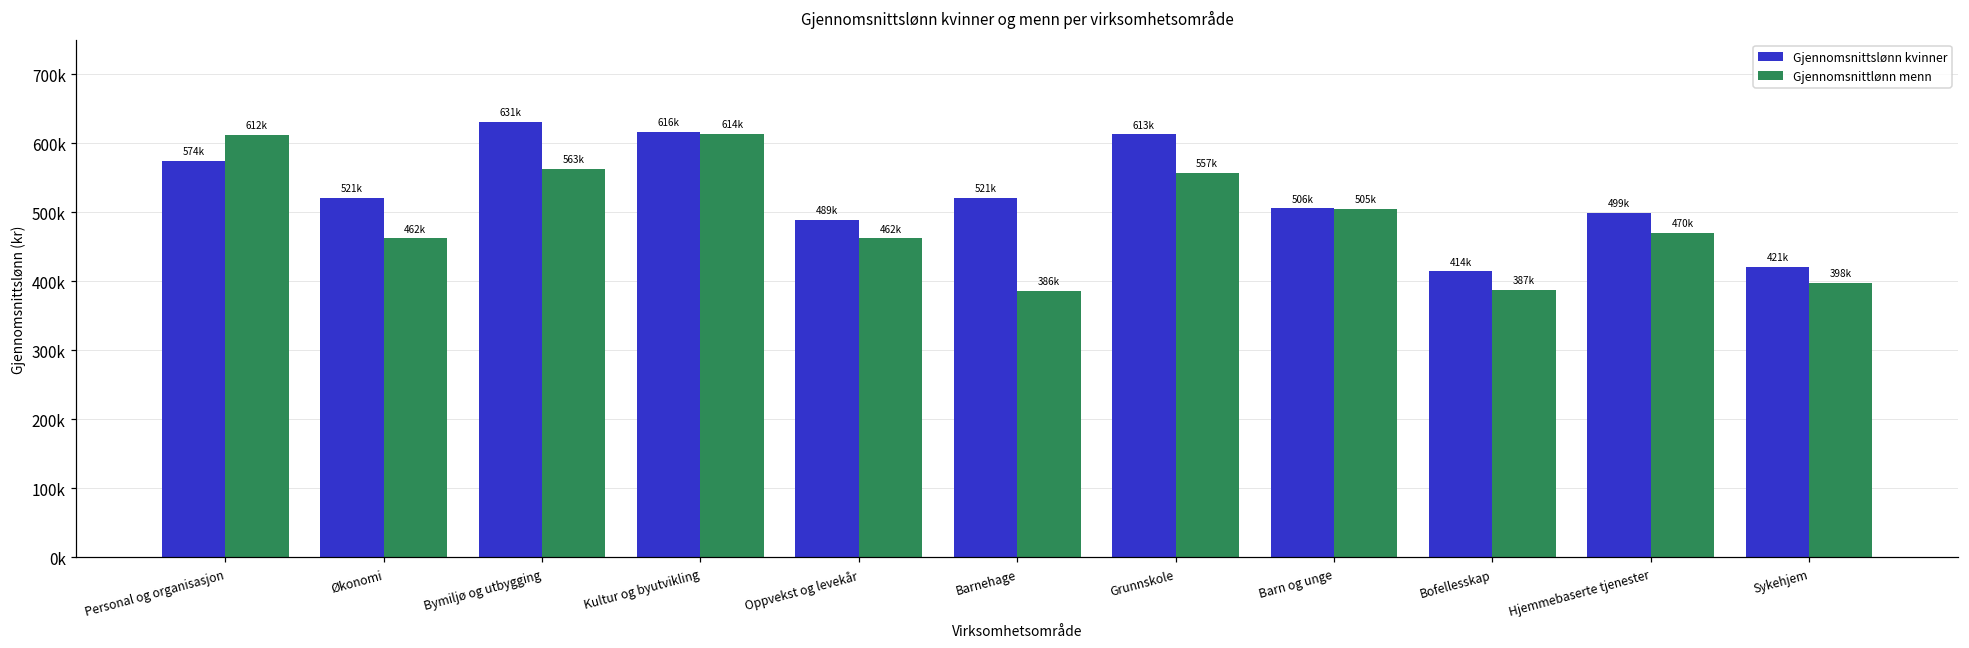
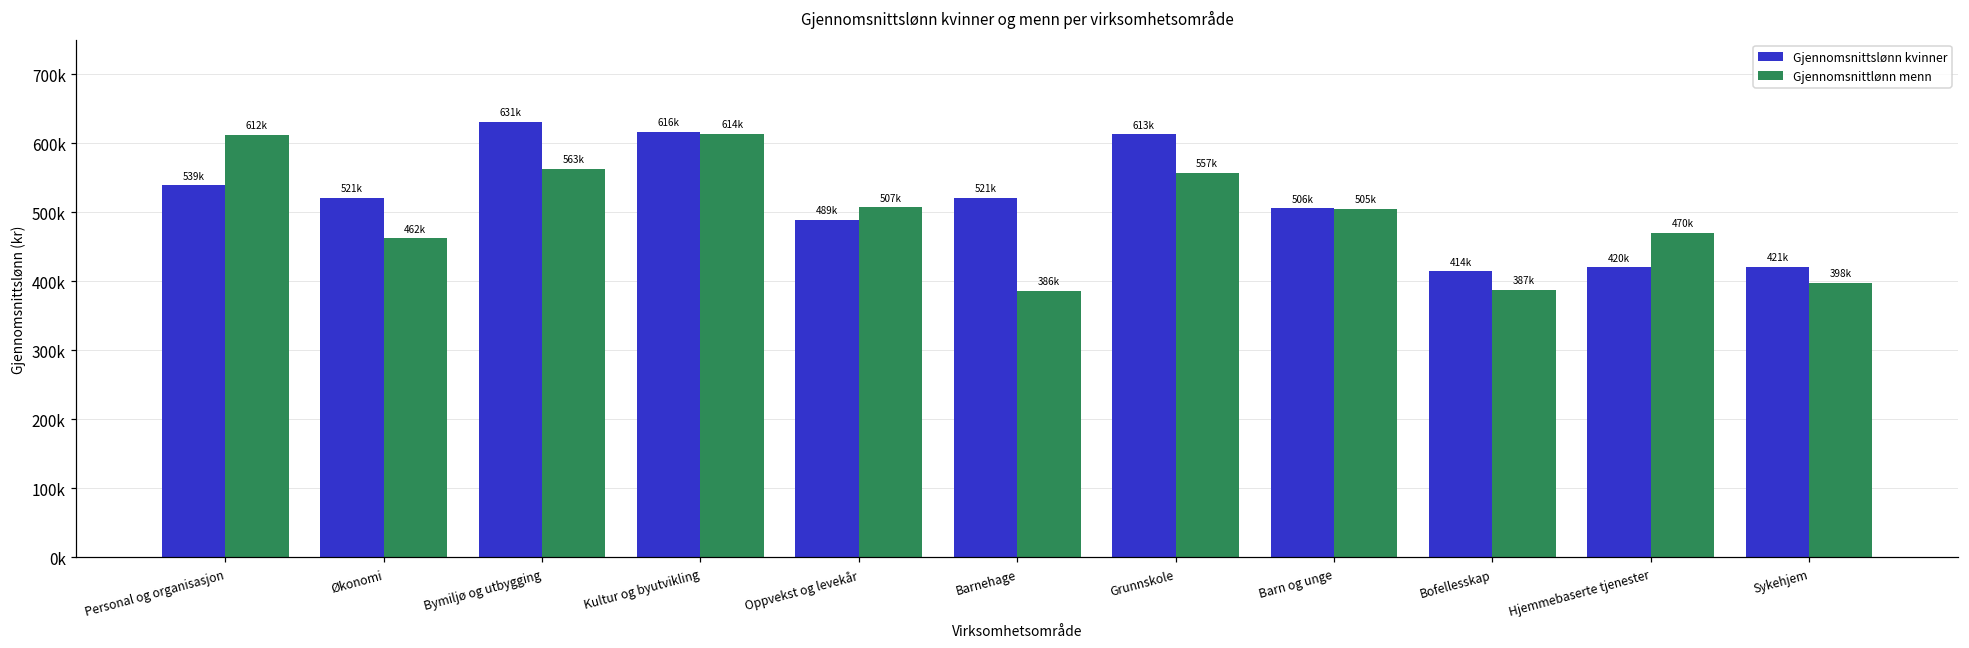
Gjennomsnittslønn kvinner, Personal og organisasjon: 574k -> 539k
Gjennomsnittlønn menn, Oppvekst og levekår: 462k -> 507k
Gjennomsnittslønn kvinner, Hjemmebaserte tjenester: 499k -> 420k
